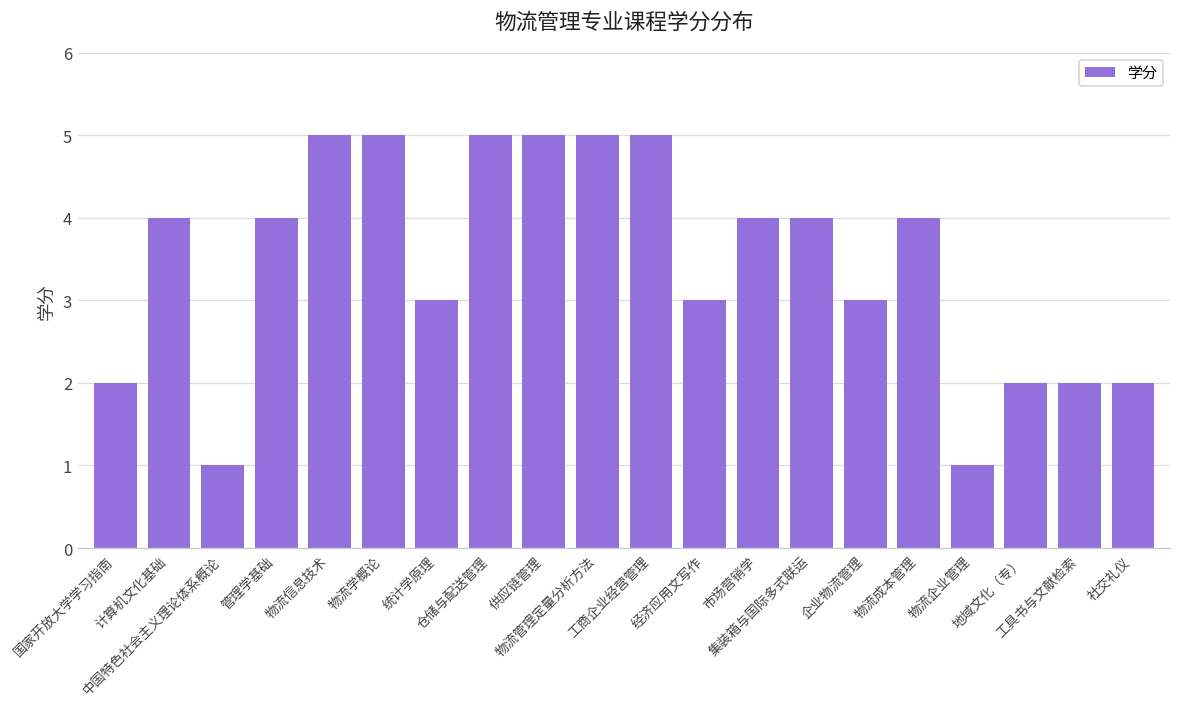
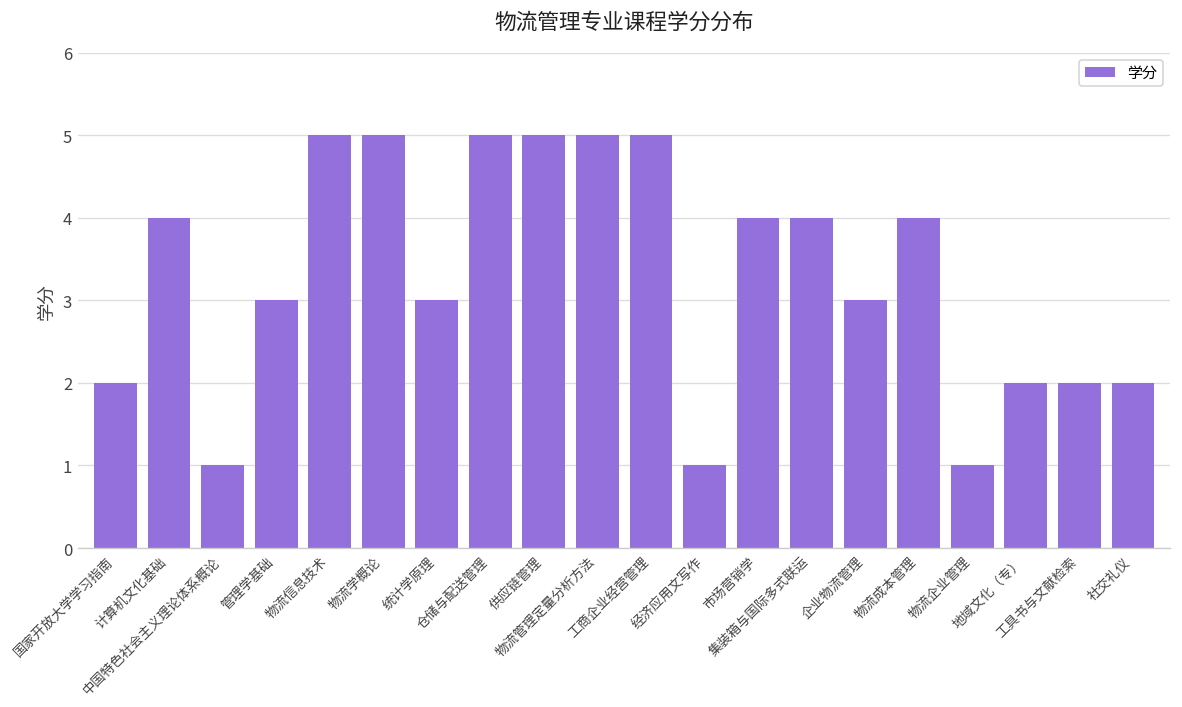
管理学基础: 4 -> 3
经济应用文写作: 3 -> 1
